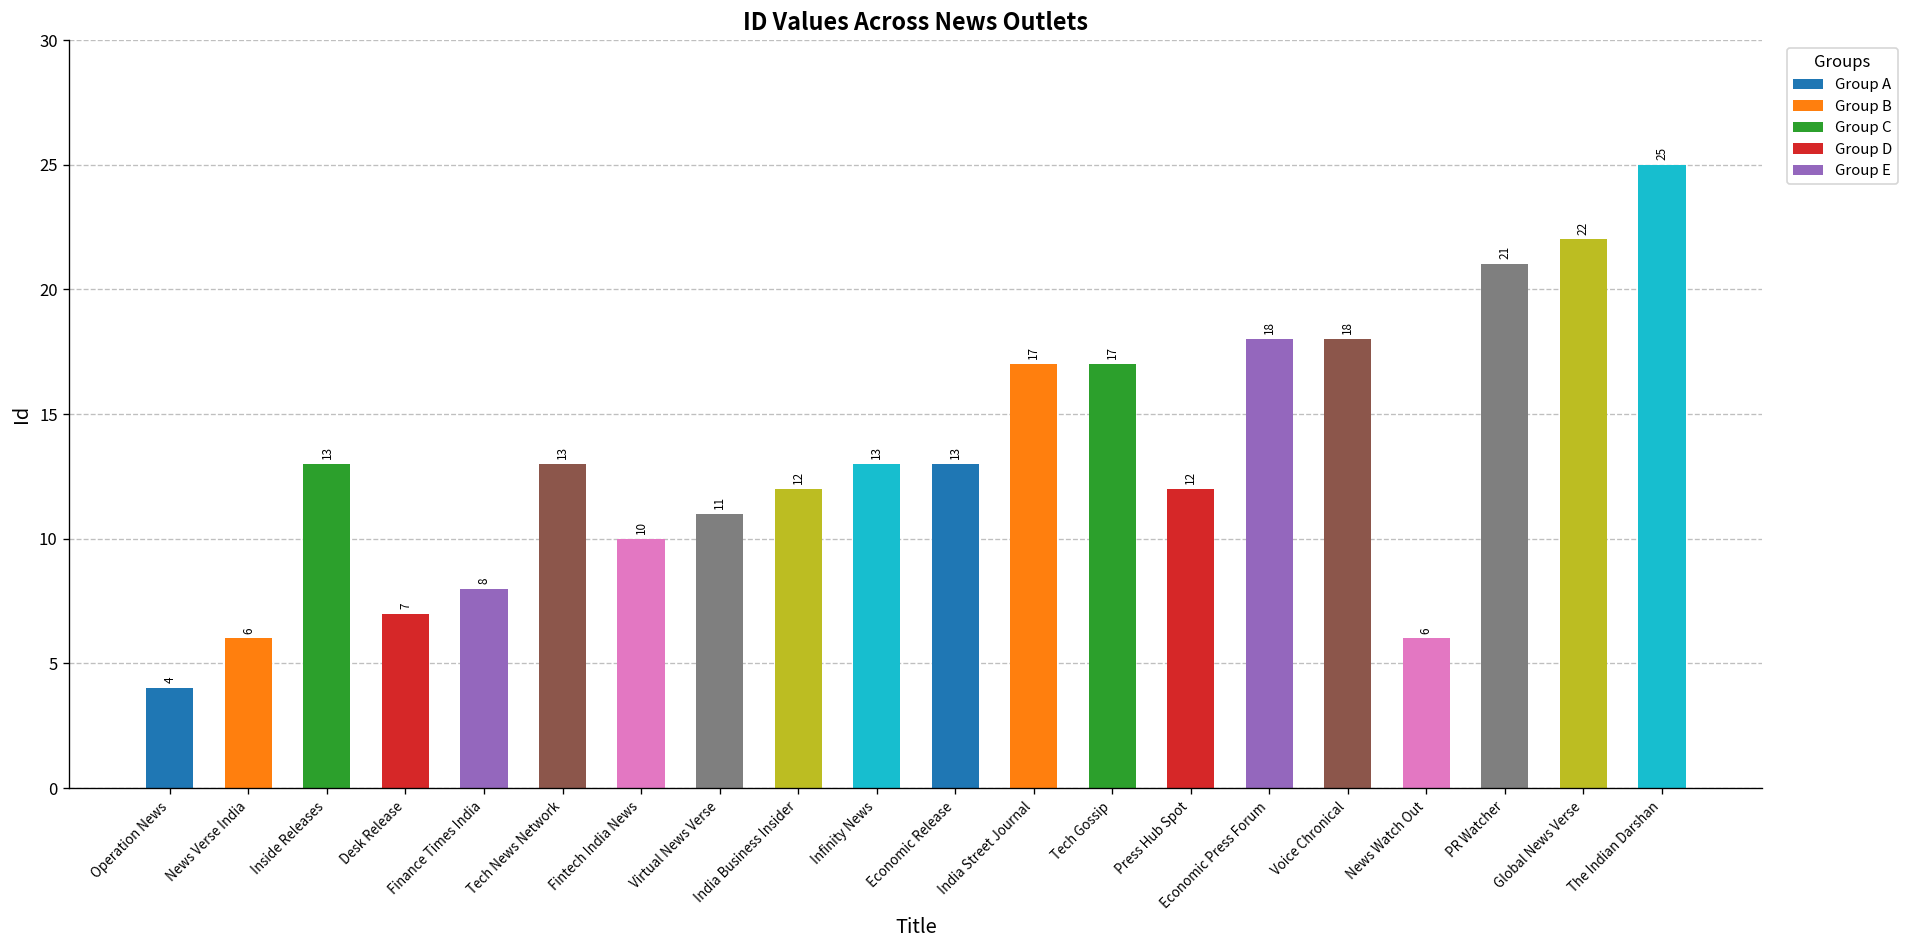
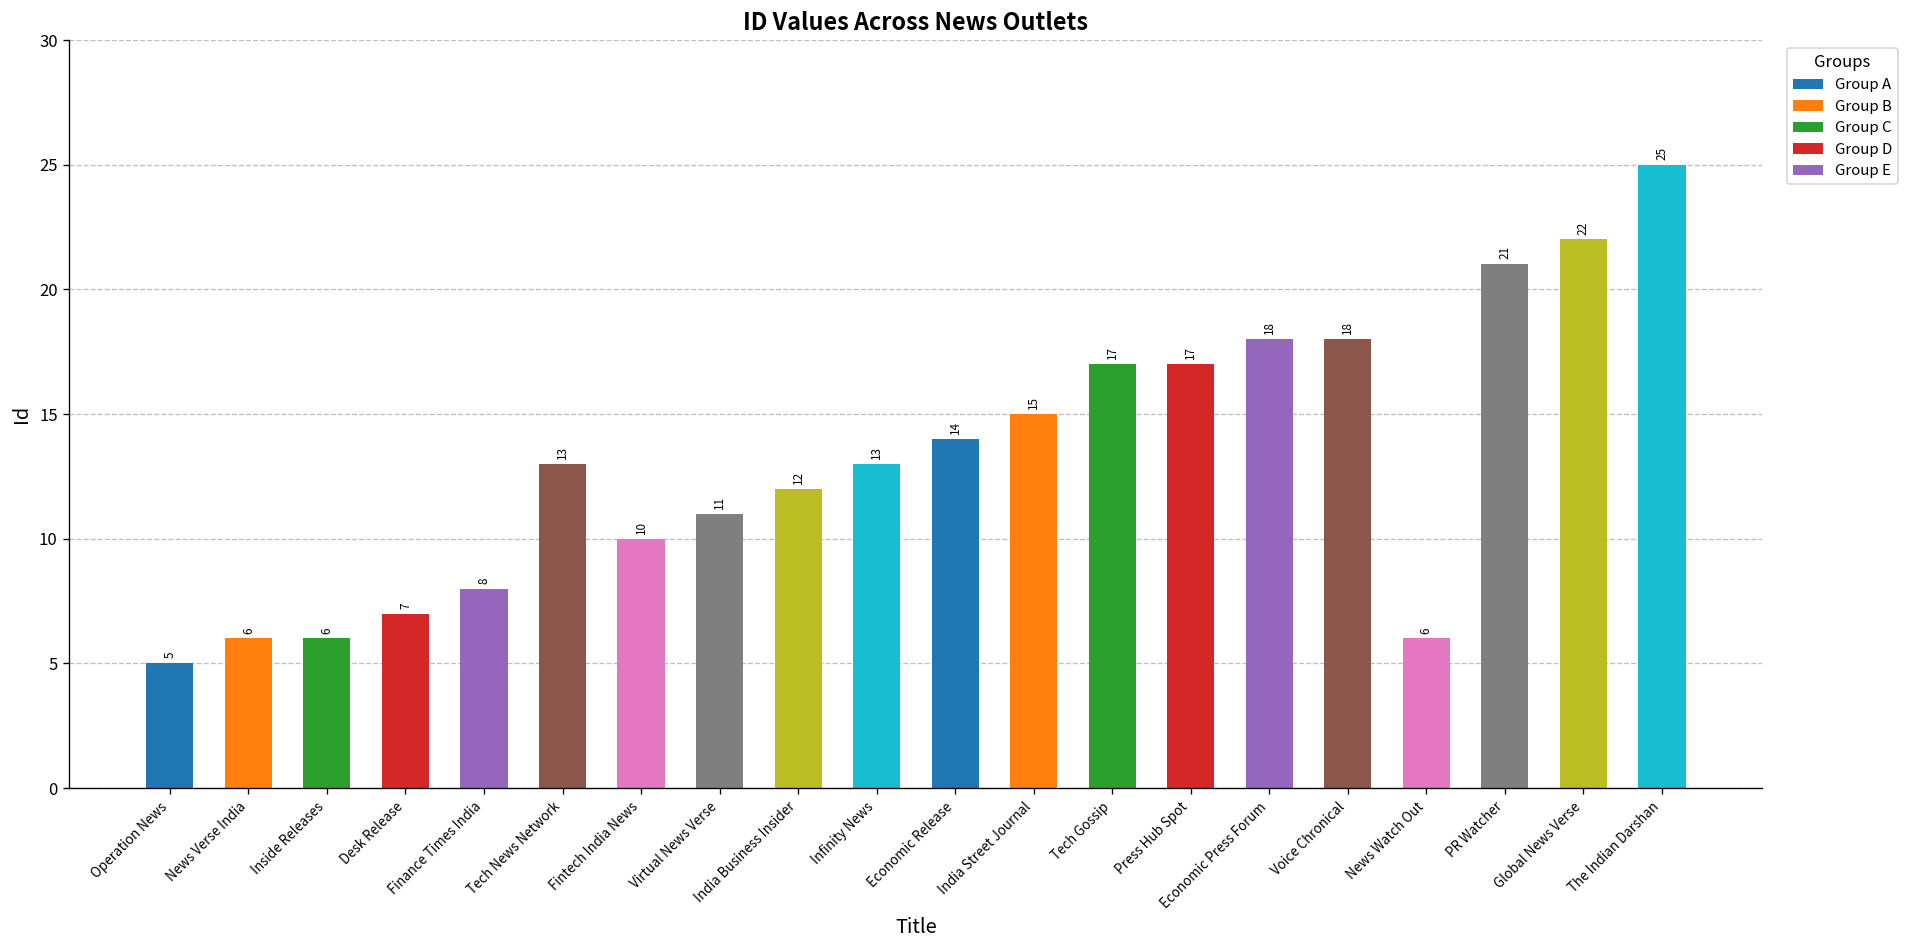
Operation News: 4 -> 5
Inside Releases: 13 -> 6
Economic Release: 13 -> 14
India Street Journal: 17 -> 15
Press Hub Spot: 12 -> 17
